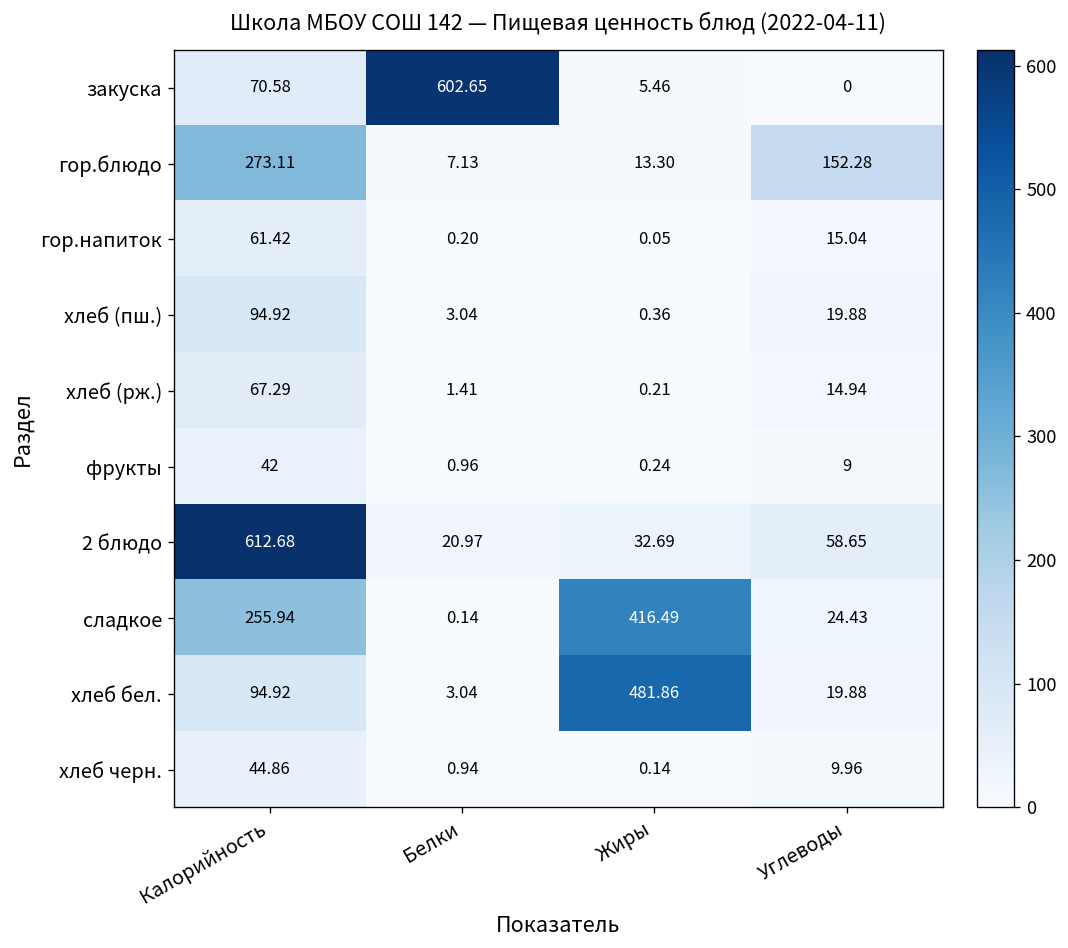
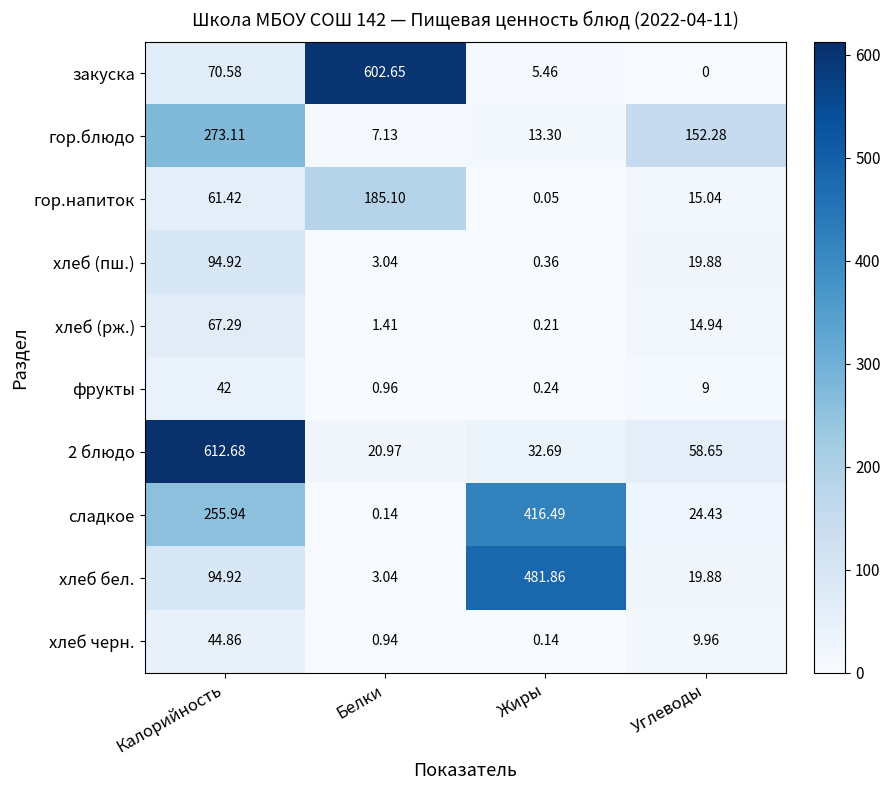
гор.напиток, Белки: 0.20 -> 185.10
